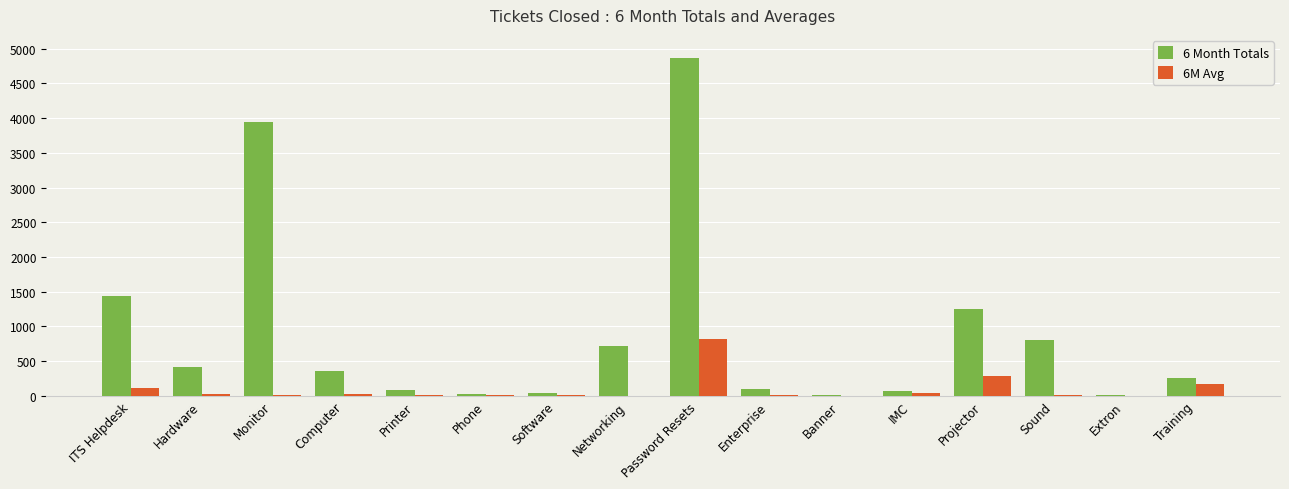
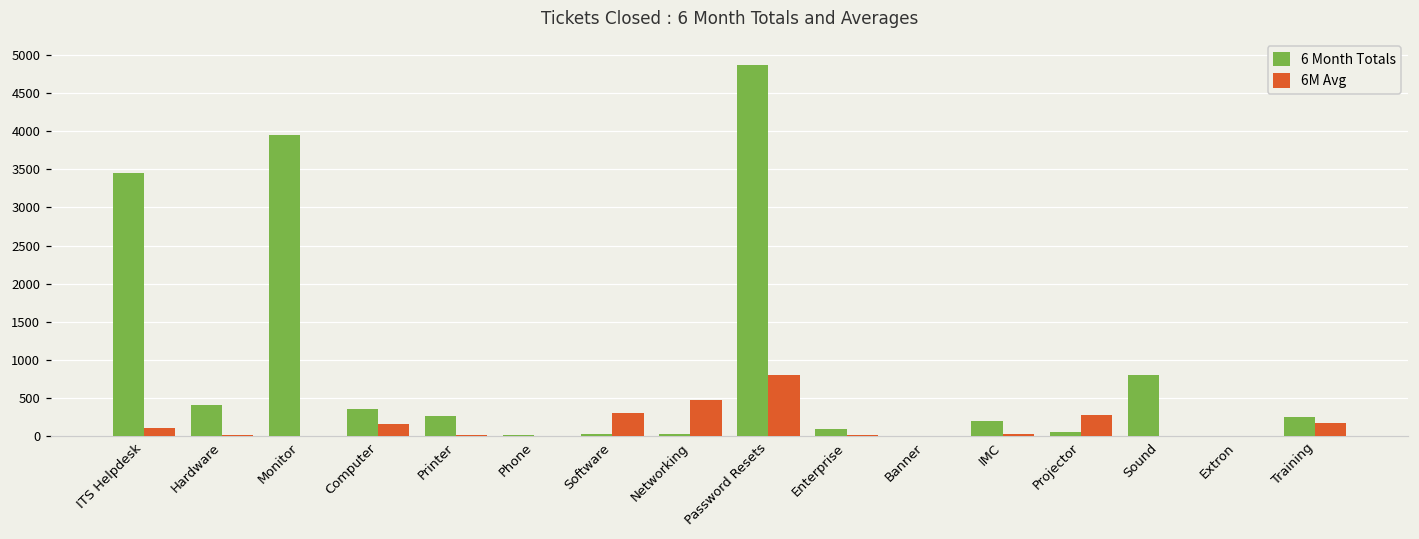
6 Month Totals, ITS Helpdesk: 1400 -> 3500
6M Avg, Computer: 0 -> 200
6 Month Totals, Printer: 100 -> 300
6M Avg, Software: 0 -> 300
6 Month Totals, Networking: 700 -> 0
6M Avg, Networking: 0 -> 500
6 Month Totals, IMC: 100 -> 200
6 Month Totals, Projector: 1300 -> 100
